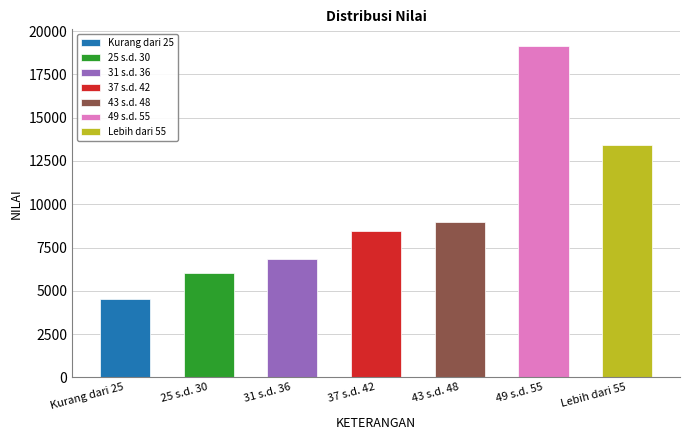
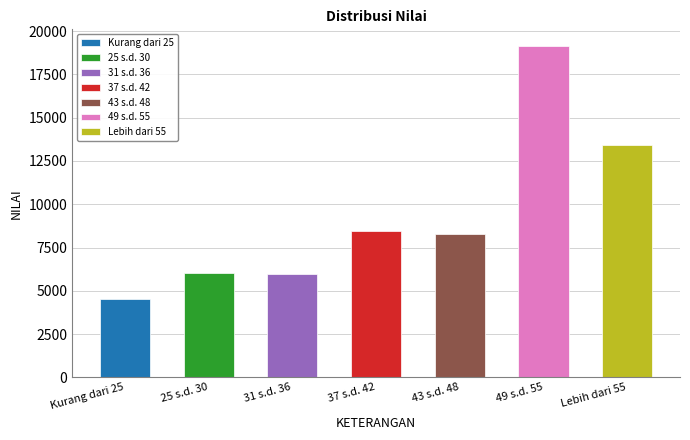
31 s.d. 36: 6900 -> 6000
43 s.d. 48: 9000 -> 8300
